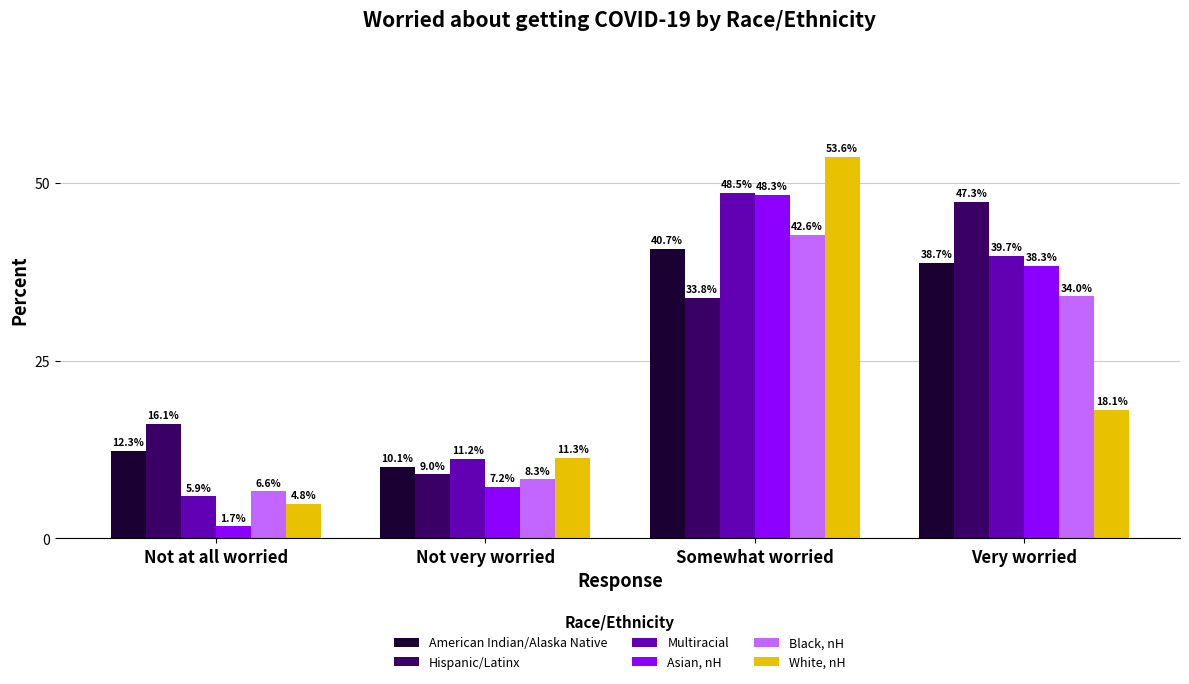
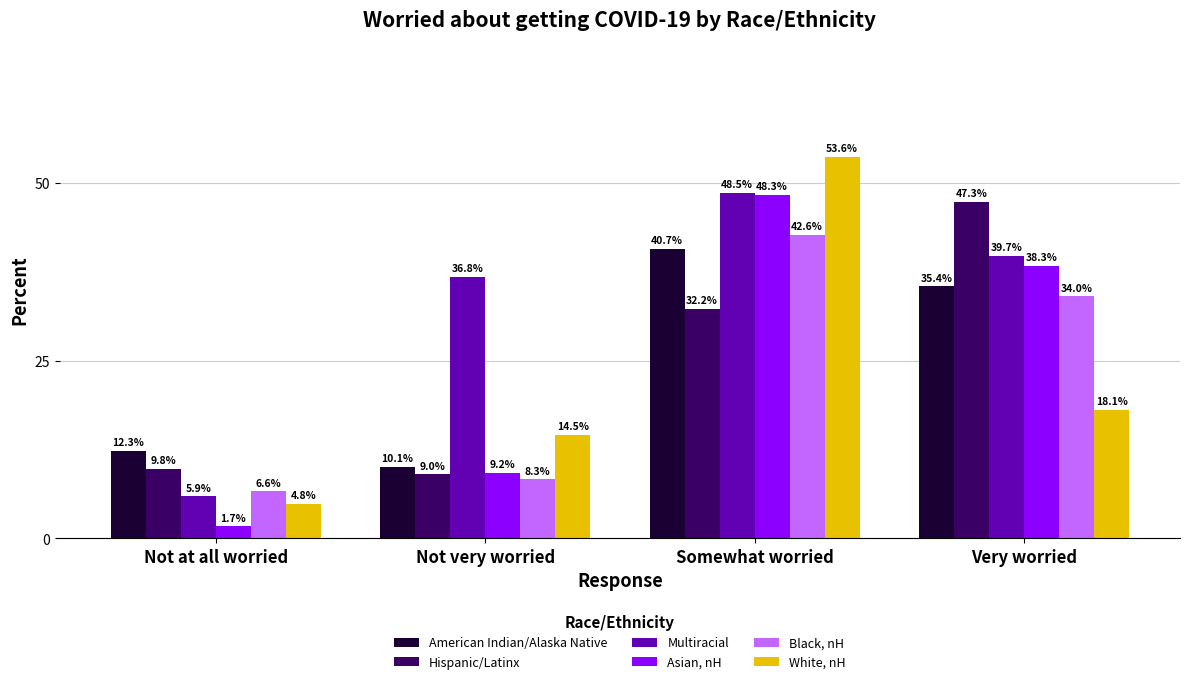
Hispanic/Latinx, Not at all worried: 16.1% -> 9.8%
Multiracial, Not very worried: 11.2% -> 36.8%
Asian, nH, Not very worried: 7.2% -> 9.2%
White, nH, Not very worried: 11.3% -> 14.5%
Hispanic/Latinx, Somewhat worried: 33.8% -> 32.2%
American Indian/Alaska Native, Very worried: 38.7% -> 35.4%
